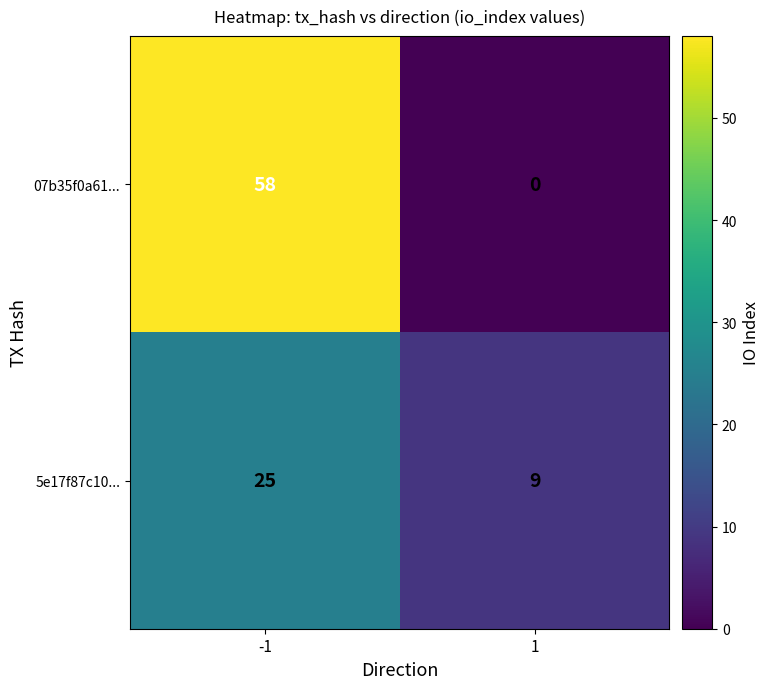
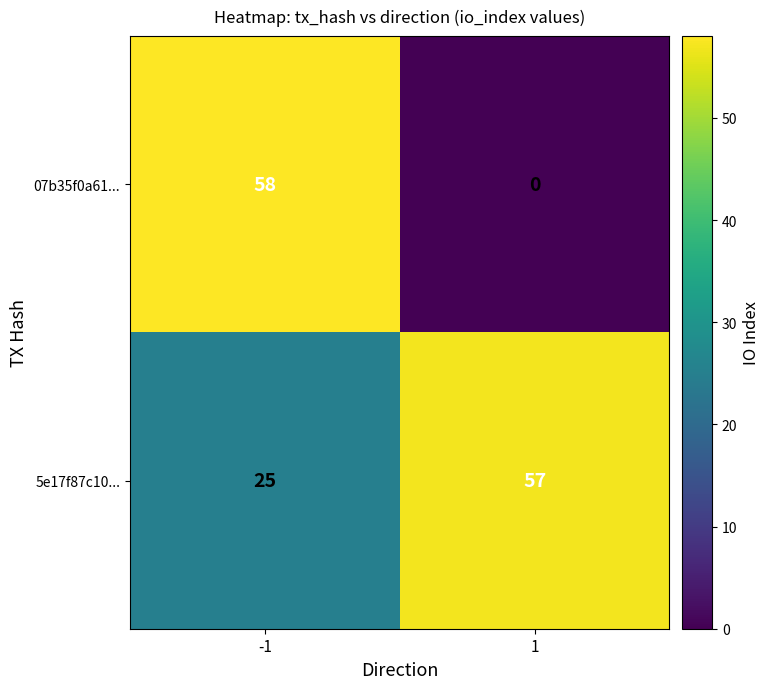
5e17f87c10..., 1: 9 -> 57
